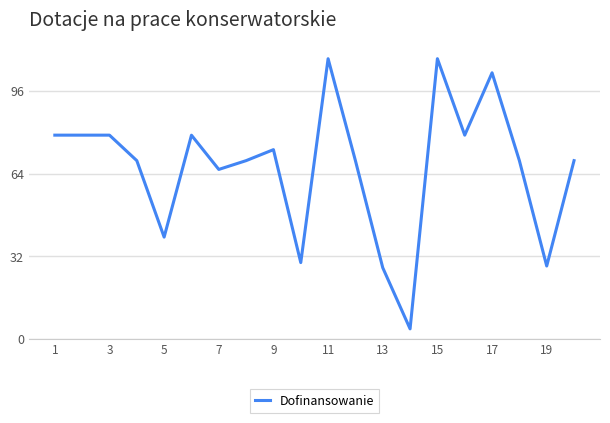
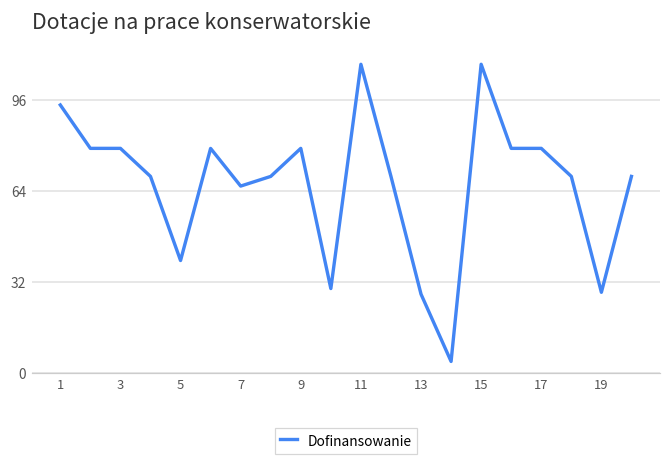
1: 79 -> 94
9: 73 -> 79
17: 103 -> 79
